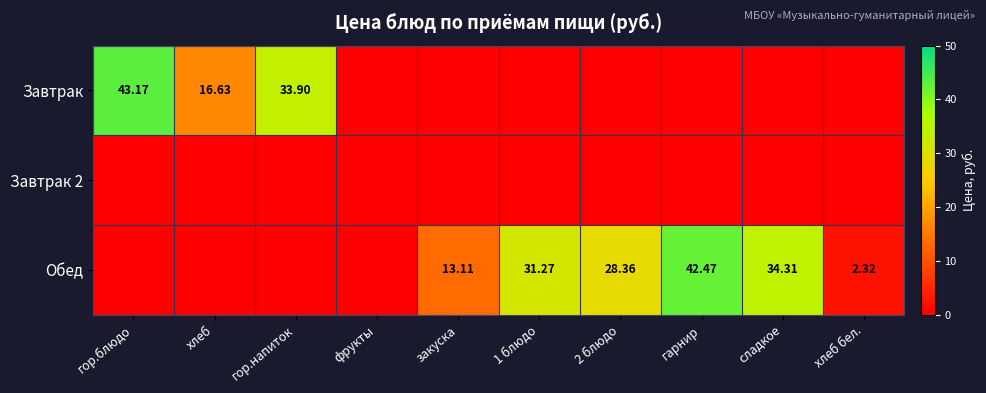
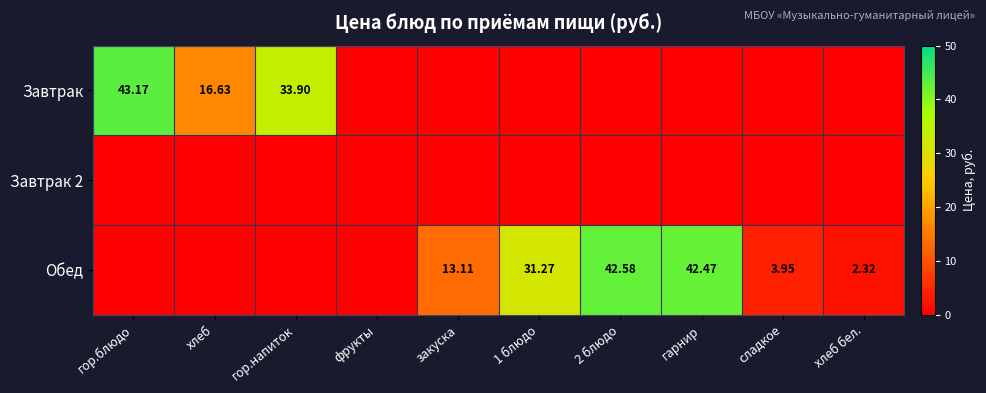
Обед, 2 блюдо: 28.36 -> 42.58
Обед, сладкое: 34.31 -> 3.95
